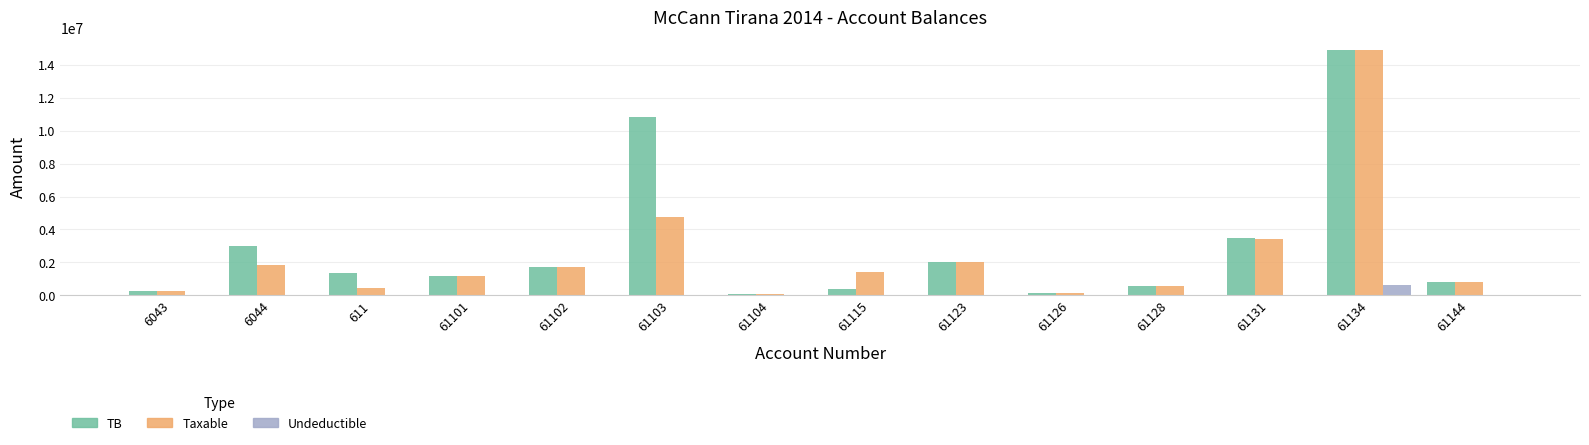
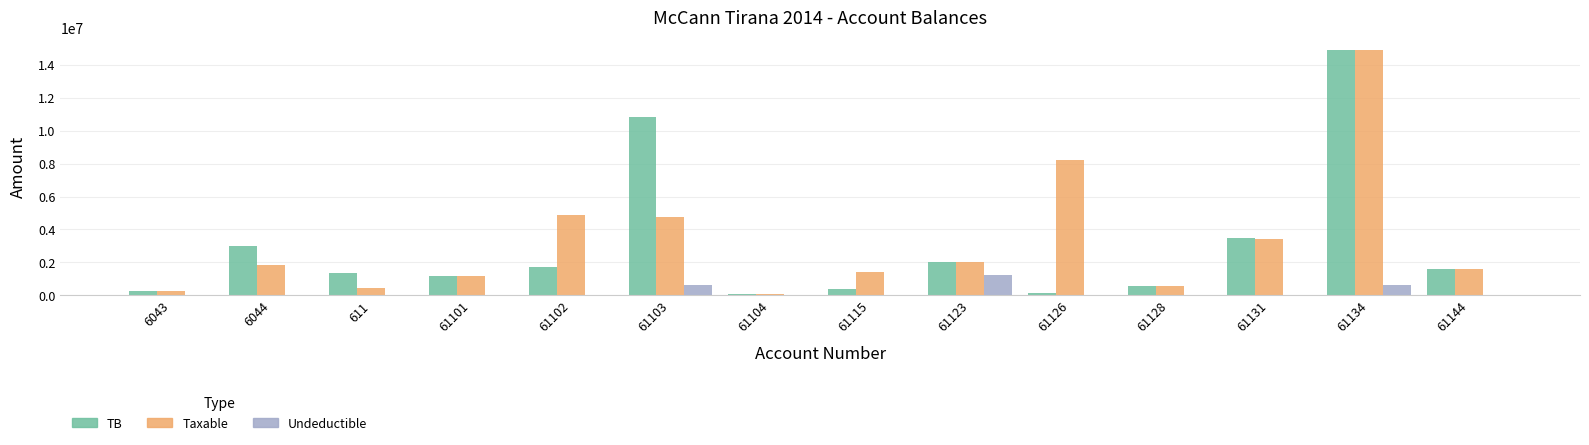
Taxable, 61102: 1700000 -> 4900000
Undeductible, 61103: 0 -> 600000
Undeductible, 61123: 0 -> 1200000
Taxable, 61126: 200000 -> 8200000
TB, 61144: 800000 -> 1600000
Taxable, 61144: 800000 -> 1600000
